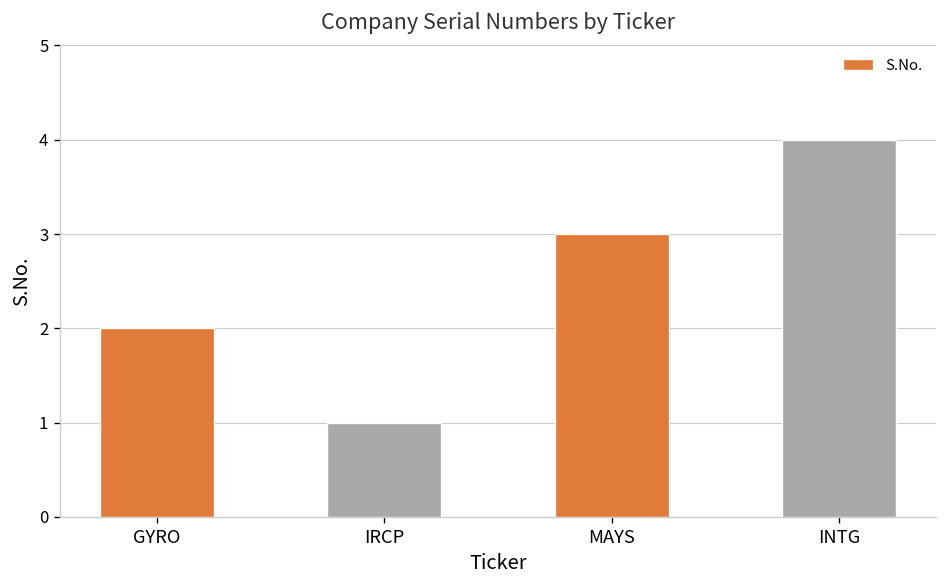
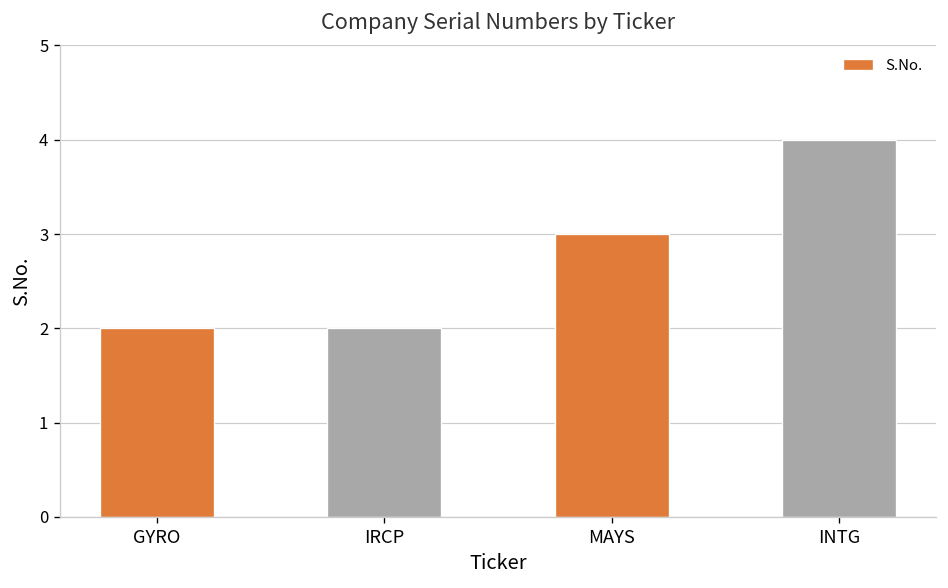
IRCP: 1 -> 2
